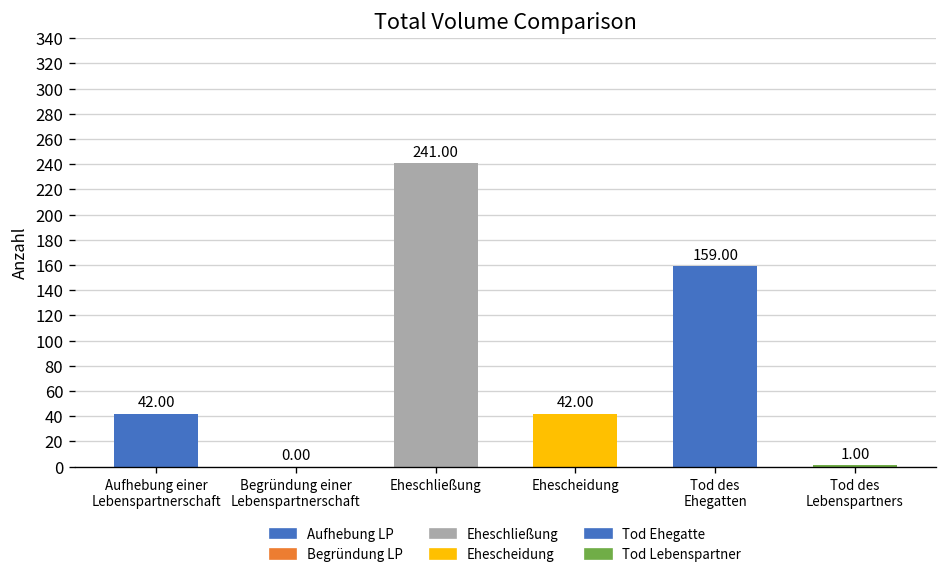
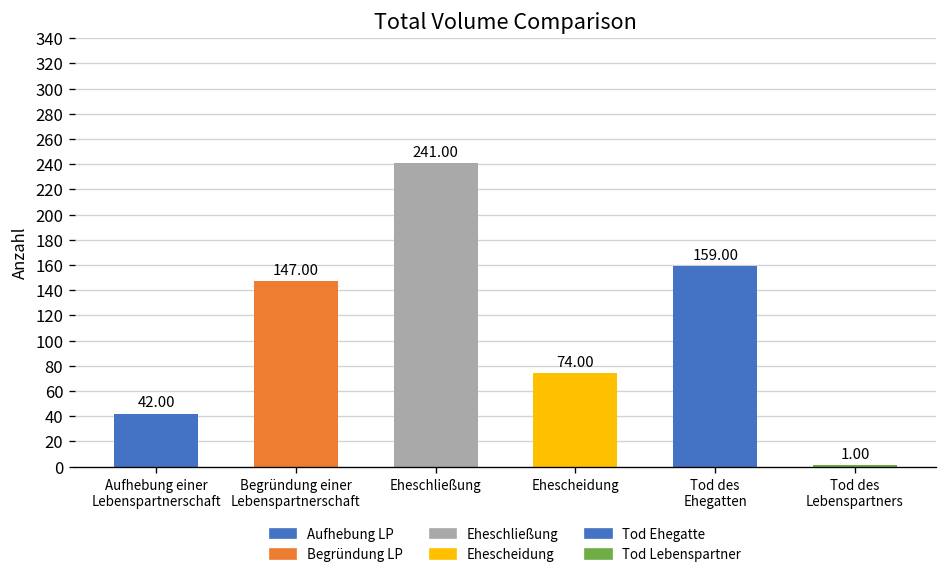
Begründung einer Lebenspartnerschaft: 0.00 -> 147.00
Ehescheidung: 42.00 -> 74.00
